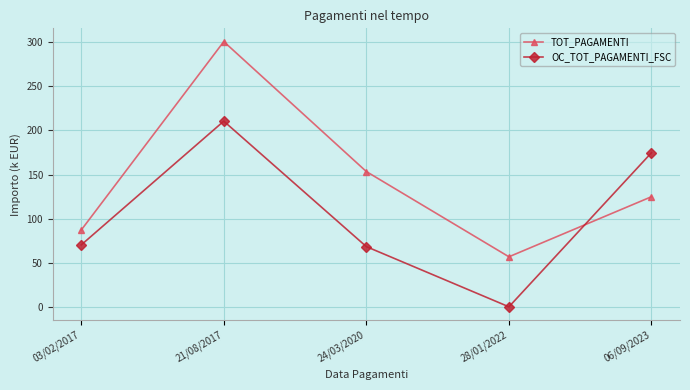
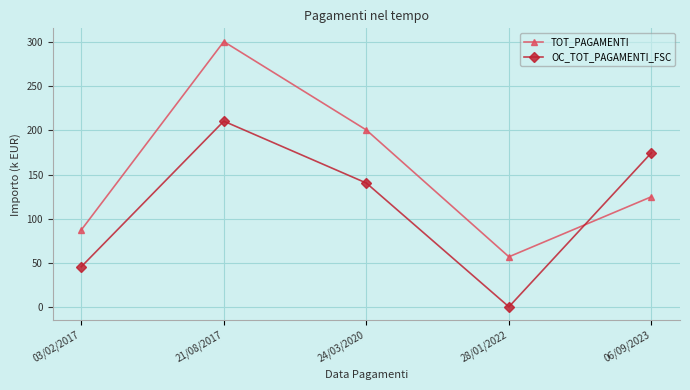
OC_TOT_PAGAMENTI_FSC, 03/02/2017: 70 -> 50
TOT_PAGAMENTI, 24/03/2020: 150 -> 200
OC_TOT_PAGAMENTI_FSC, 24/03/2020: 70 -> 140
